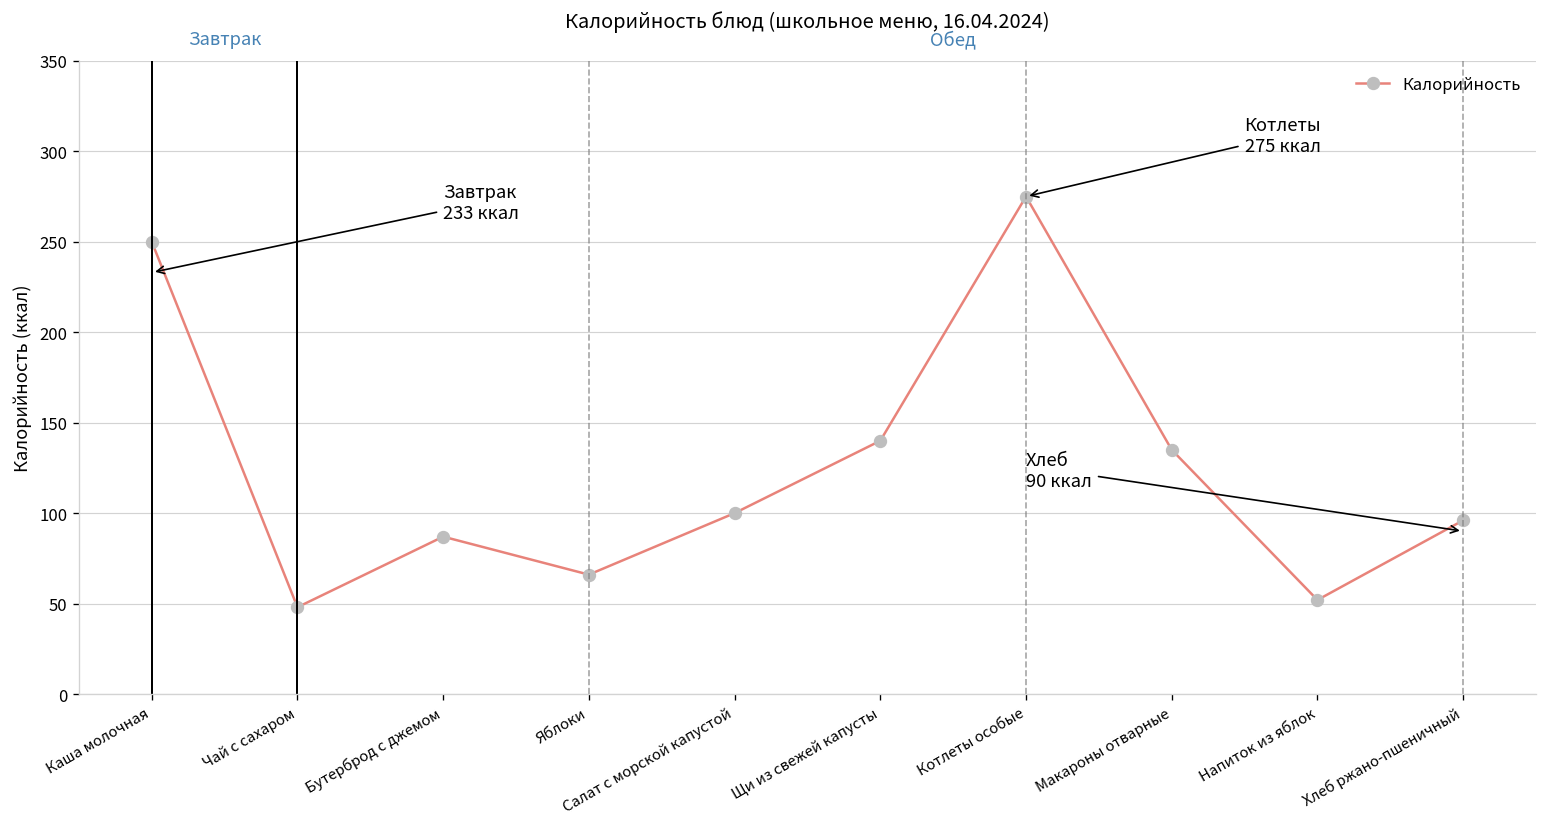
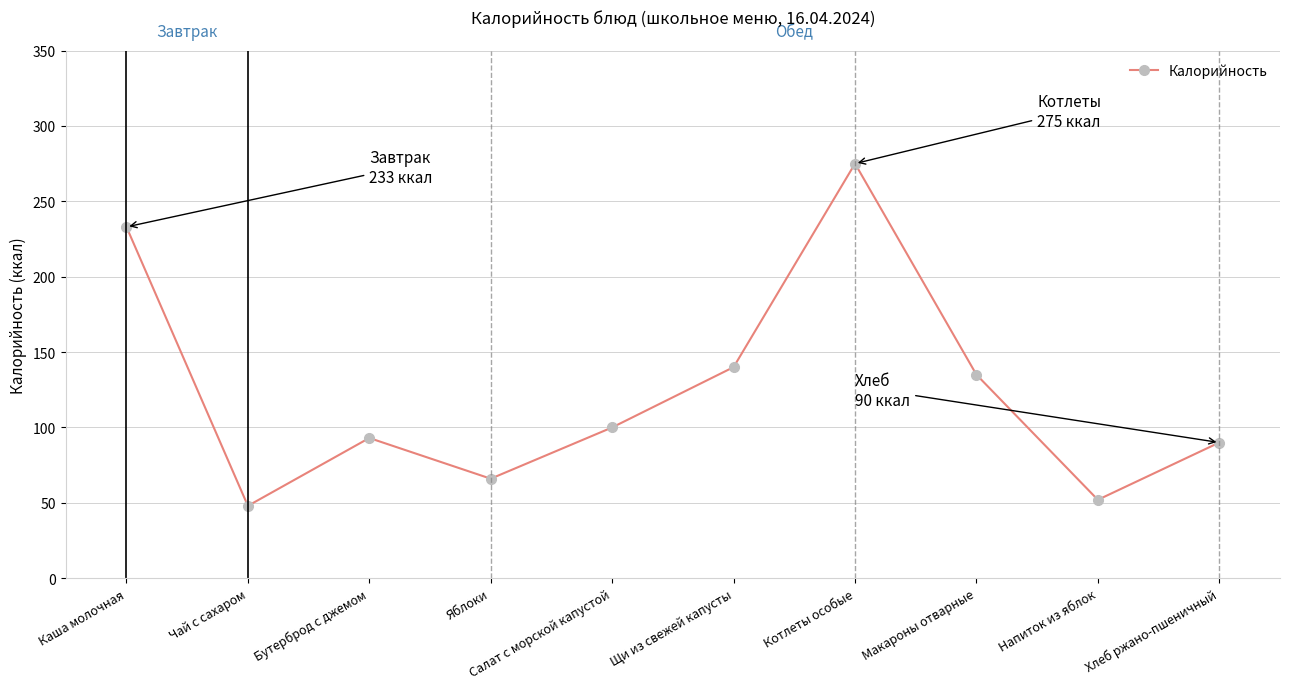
Каша молочная: 250 -> 233
Бутерброд с джемом: 87 -> 93
Хлеб ржано-пшеничный: 96 -> 90
